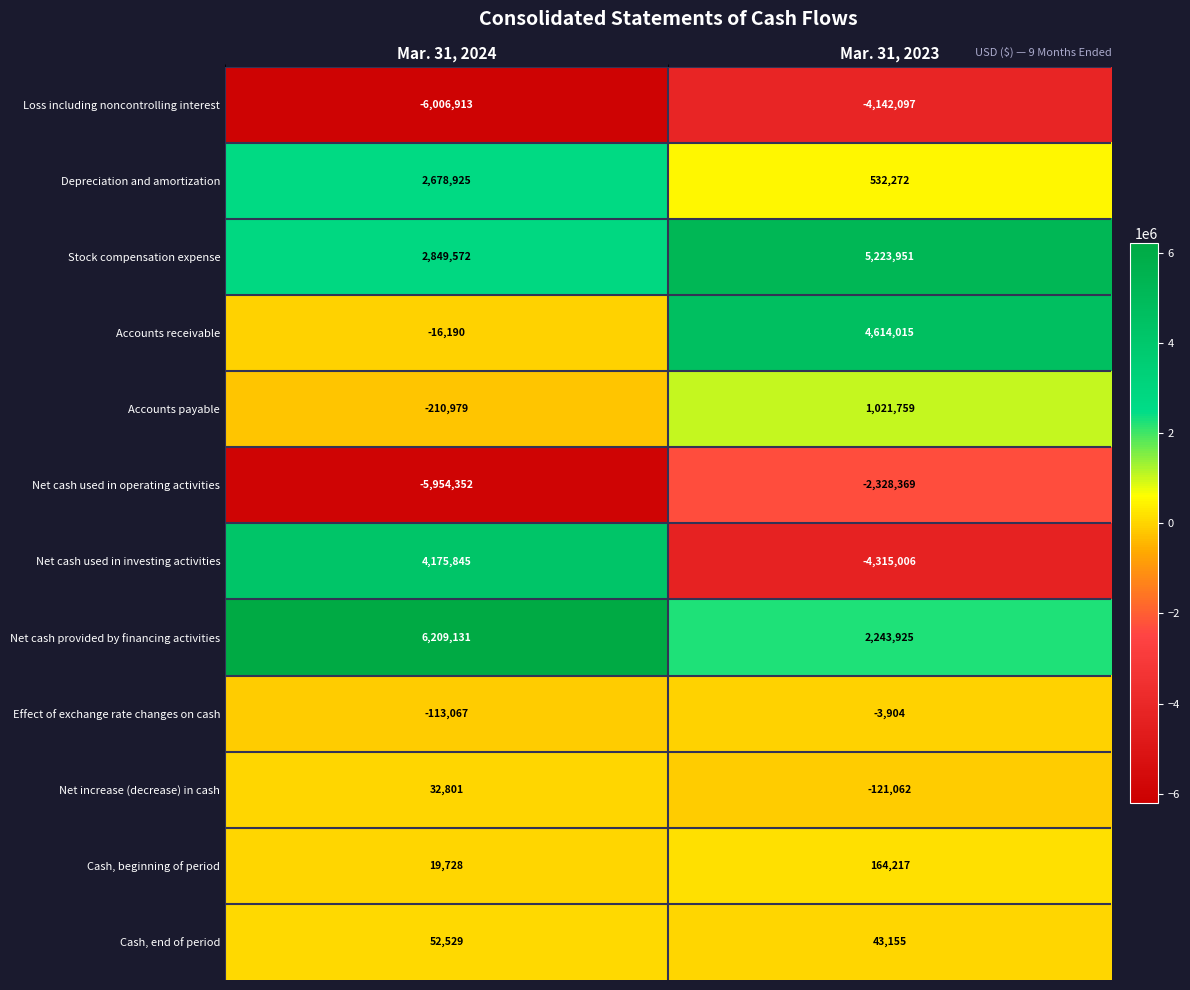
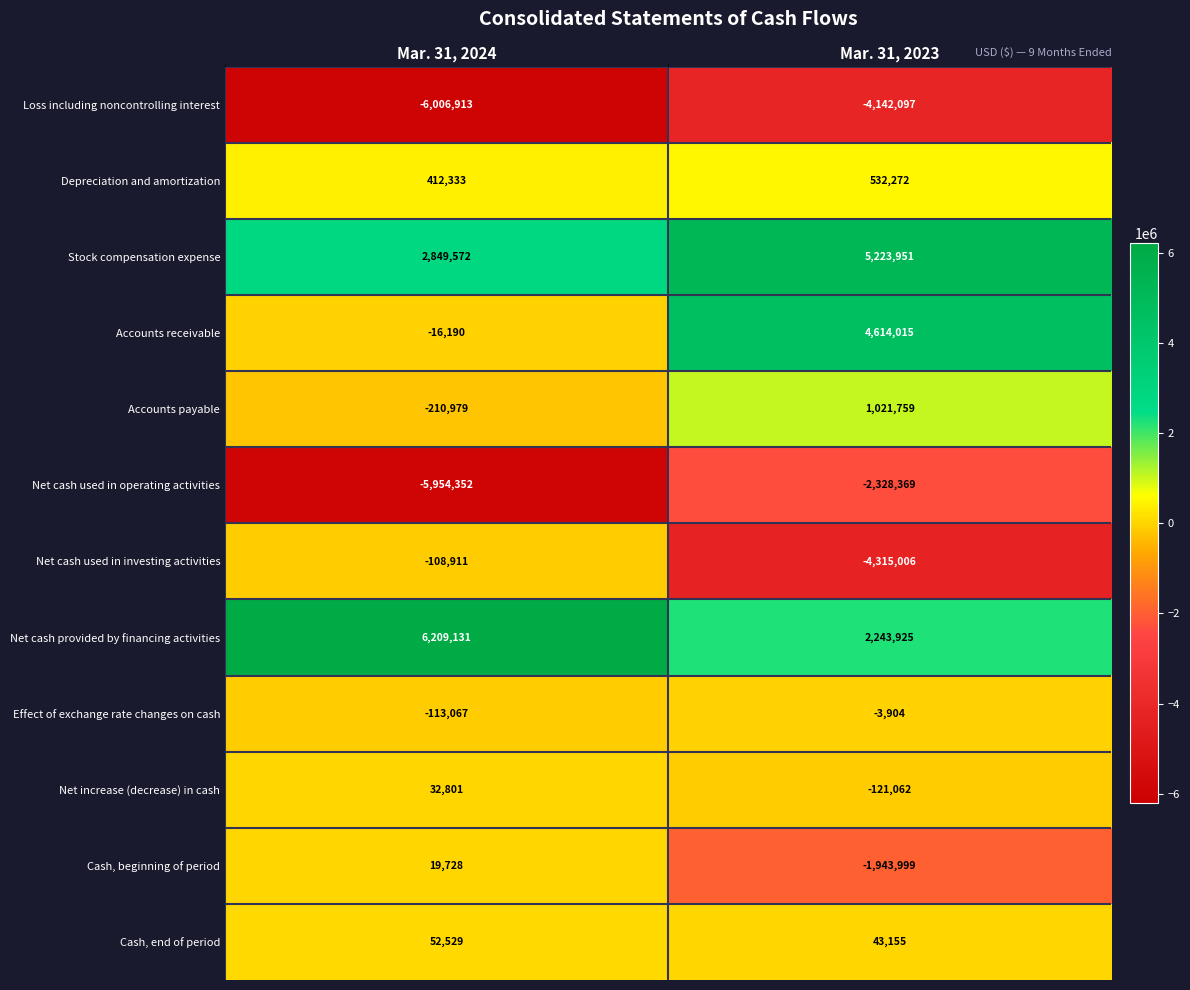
Depreciation and amortization, Mar. 31, 2024: 2,678,925 -> 412,333
Net cash used in investing activities, Mar. 31, 2024: 4,175,845 -> -108,911
Cash, beginning of period, Mar. 31, 2023: 164,217 -> -1,943,999
